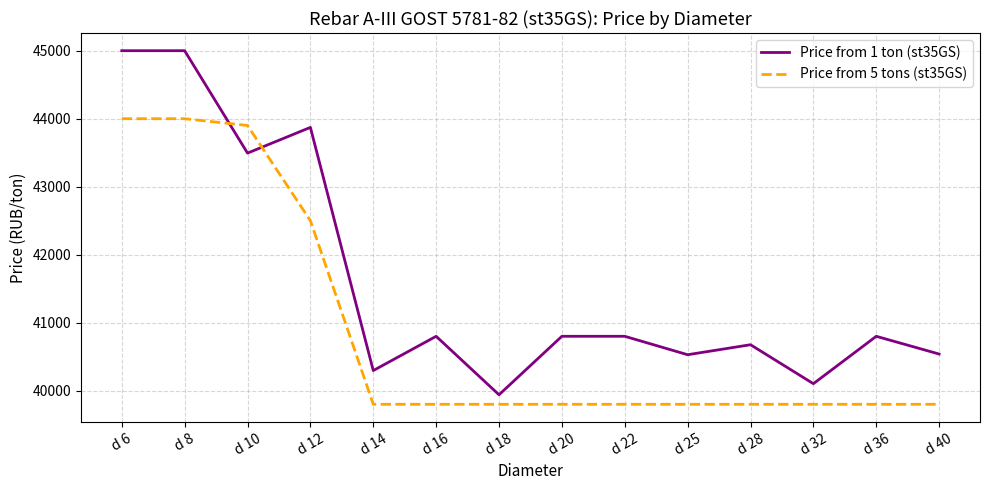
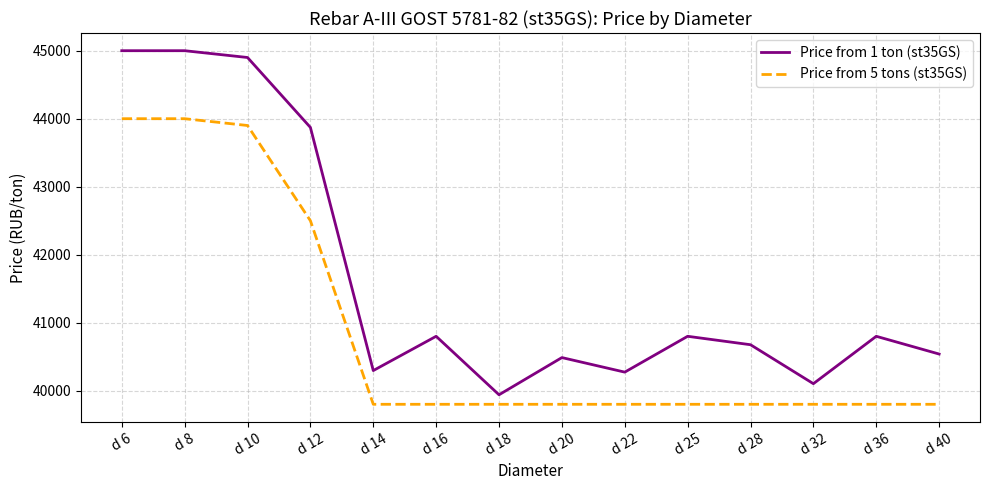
Price from 1 ton (st35GS), d 10: 43500 -> 44900
Price from 1 ton (st35GS), d 20: 40800 -> 40500
Price from 1 ton (st35GS), d 22: 40800 -> 40300
Price from 1 ton (st35GS), d 25: 40500 -> 40800
